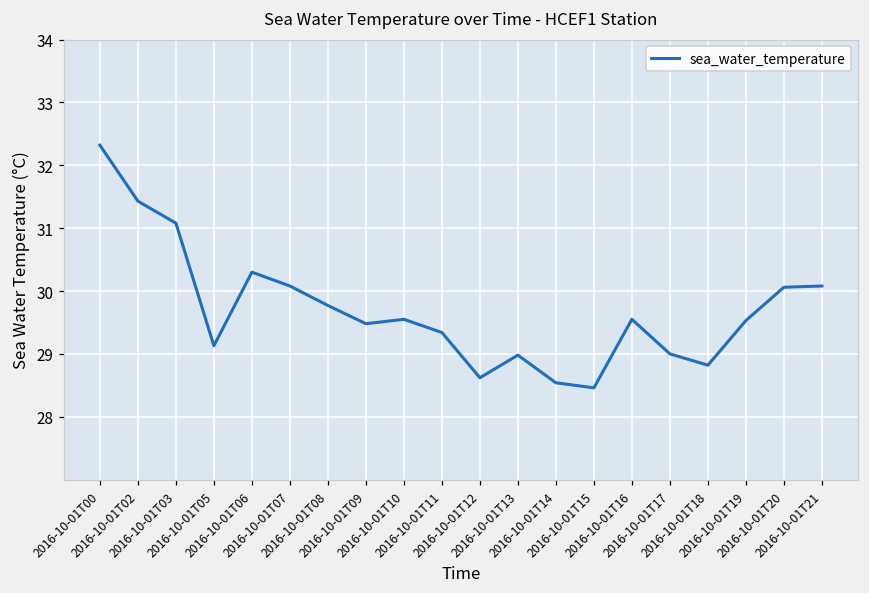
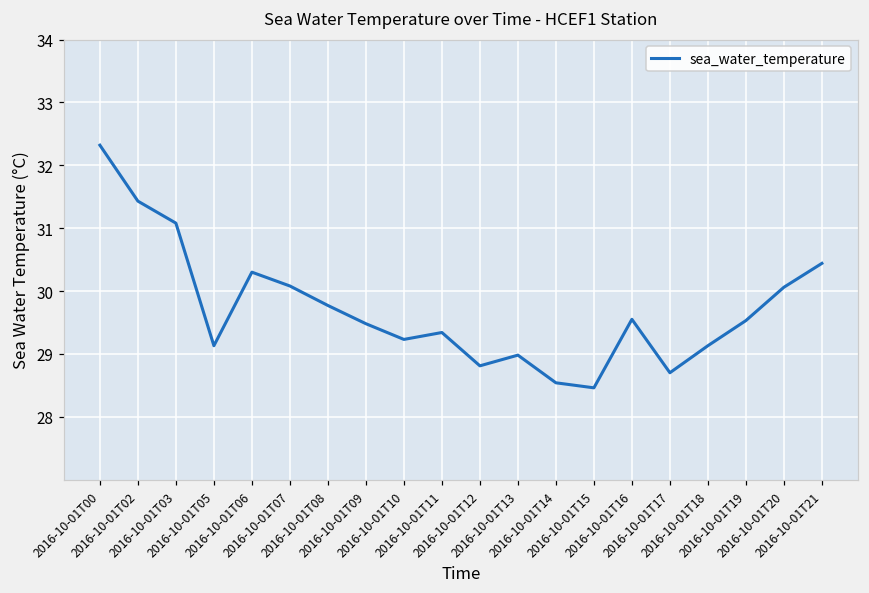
2016-10-01T10: 29.6 -> 29.2
2016-10-01T12: 28.6 -> 28.8
2016-10-01T17: 29.0 -> 28.7
2016-10-01T18: 28.8 -> 29.1
2016-10-01T21: 30.1 -> 30.4
